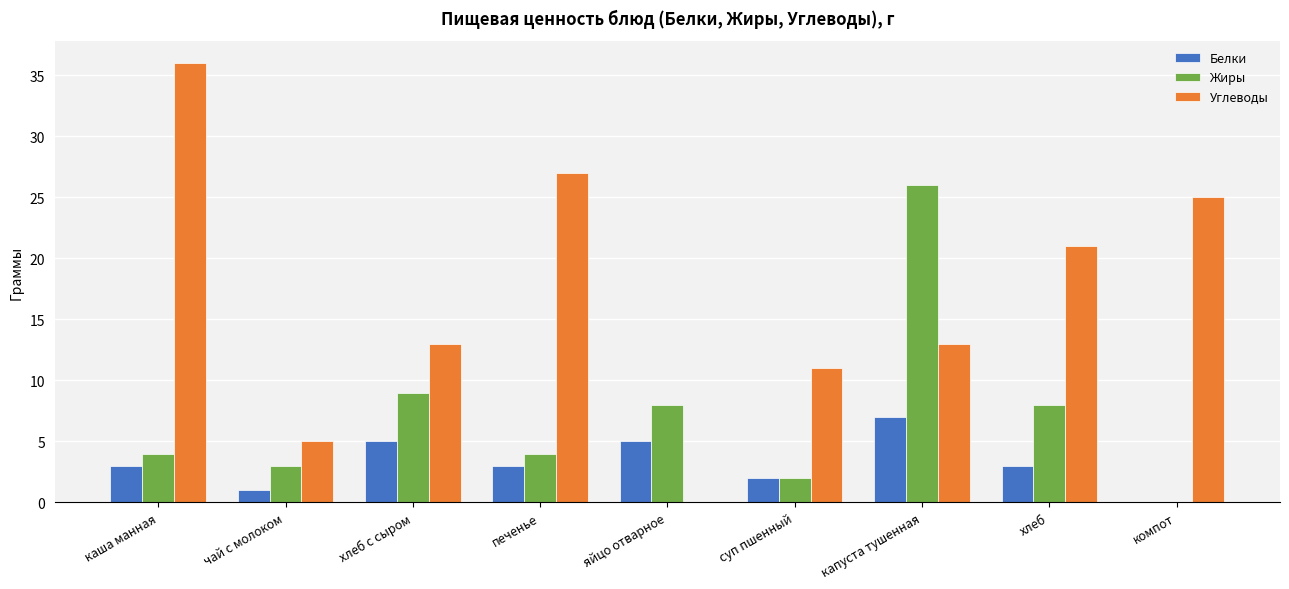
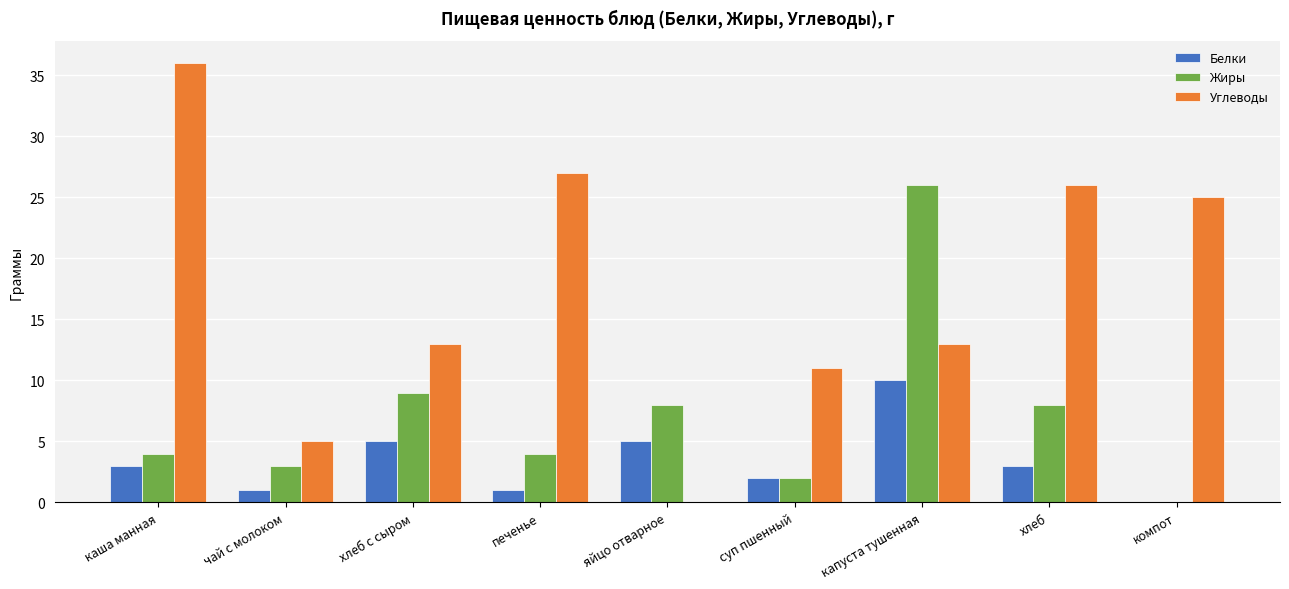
Белки, печенье: 3 -> 1
Белки, капуста тушенная: 7 -> 10
Углеводы, хлеб: 21 -> 26
